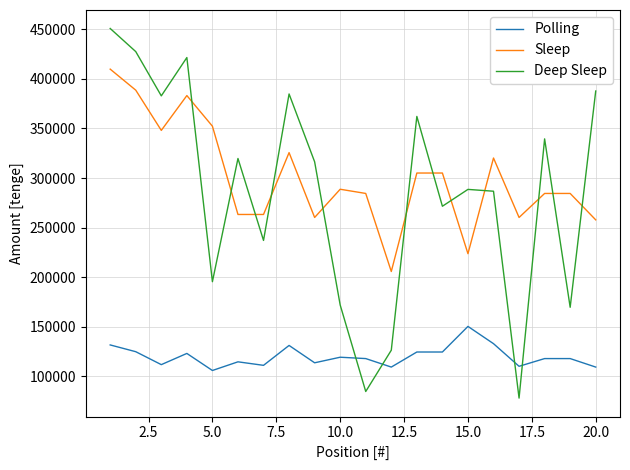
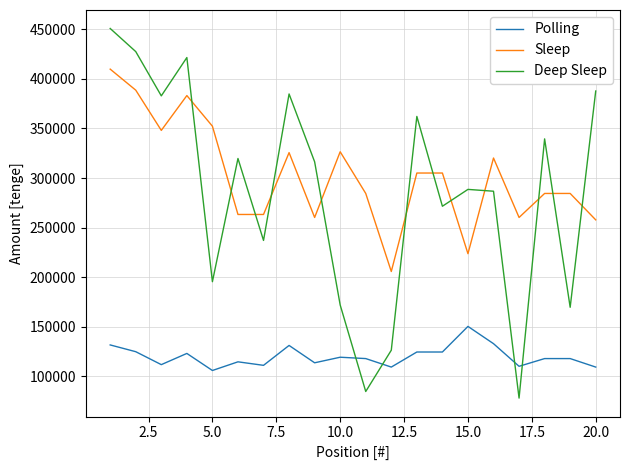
Sleep, 10.0: 290000 -> 330000
